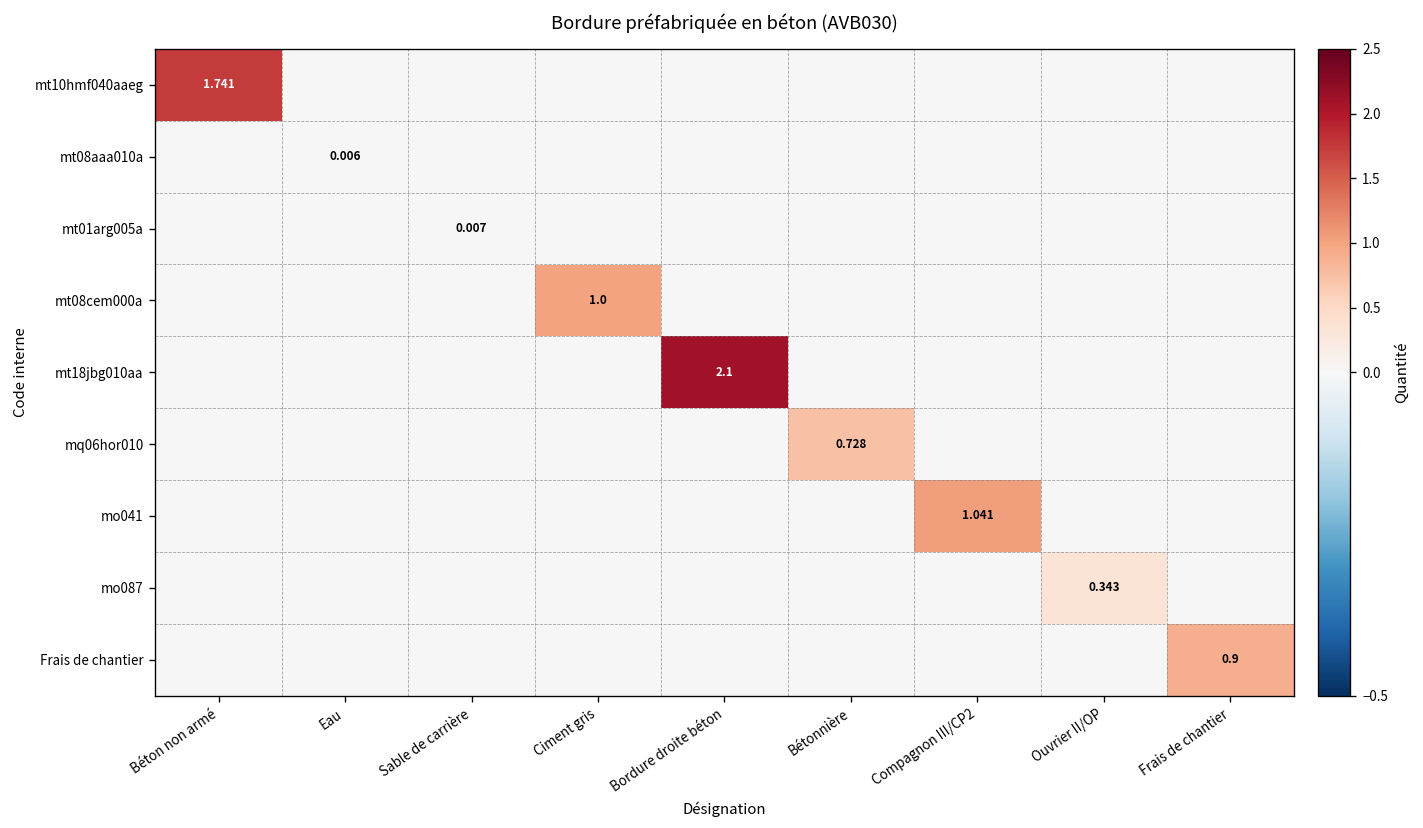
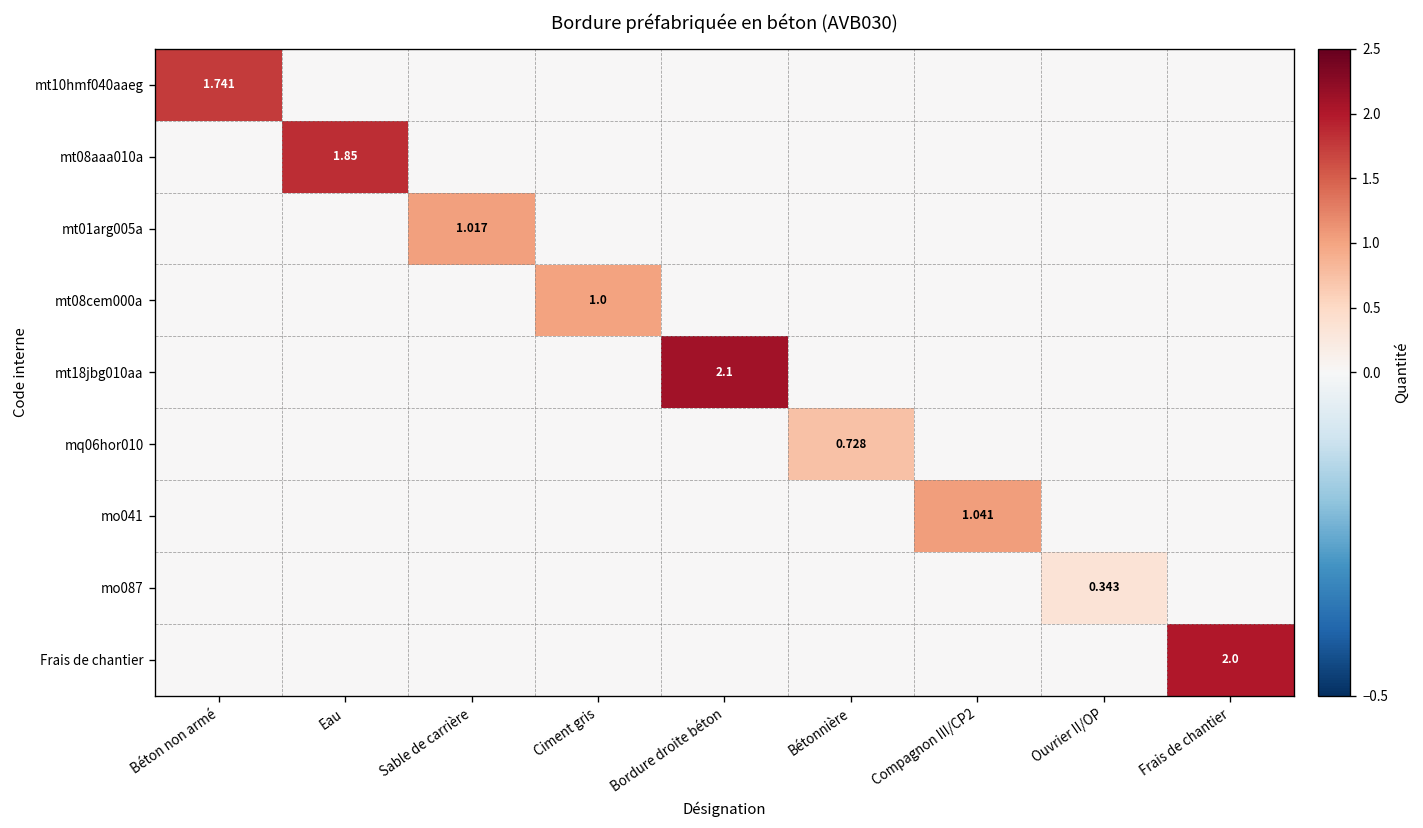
mt08aaa010a, Eau: 0.006 -> 1.85
mt01arg005a, Sable de carrière: 0.007 -> 1.017
Frais de chantier, Frais de chantier: 0.9 -> 2.0
